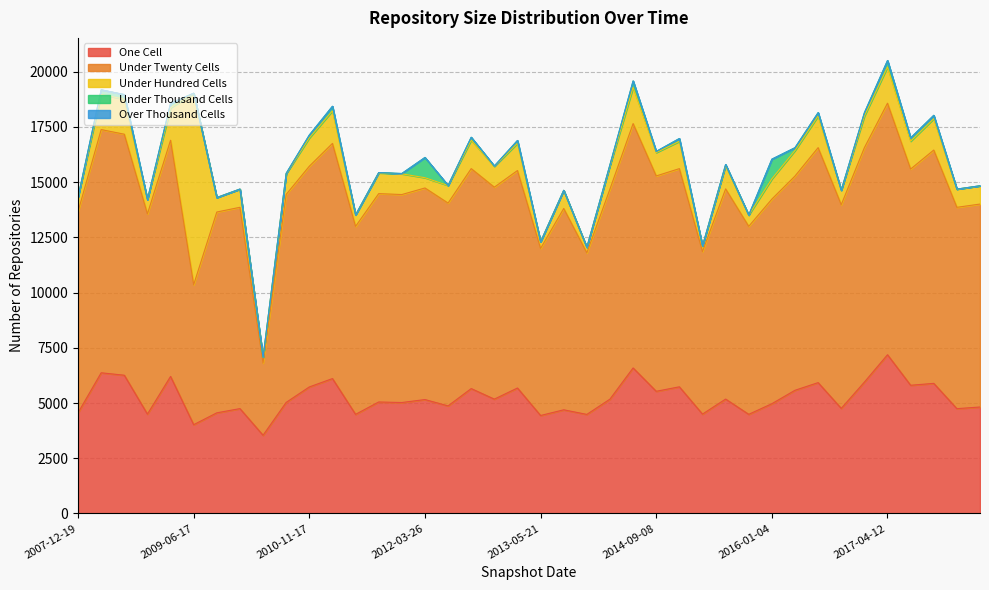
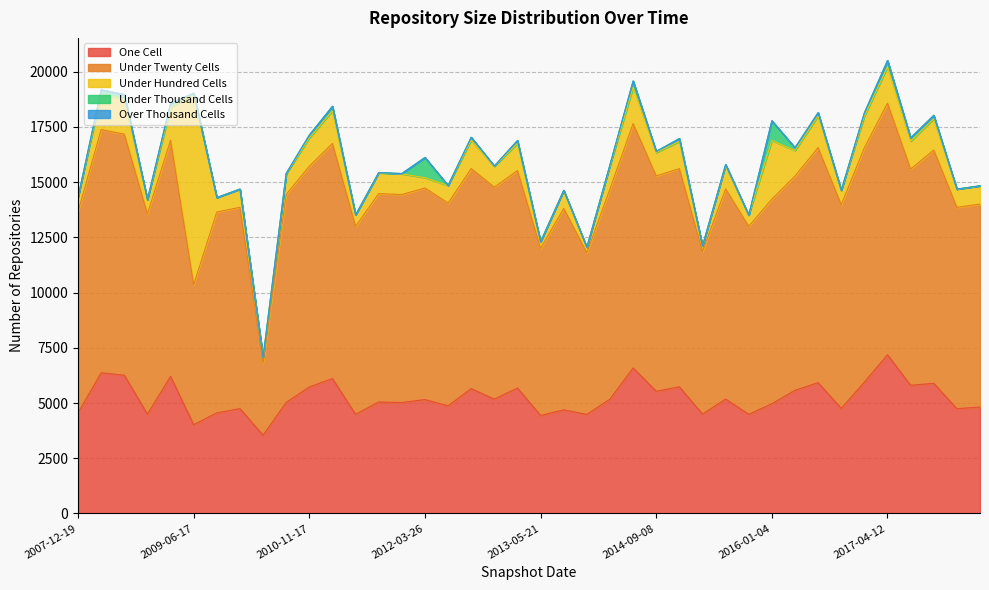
Under Hundred Cells, 2016-01-04: 900 -> 2700
